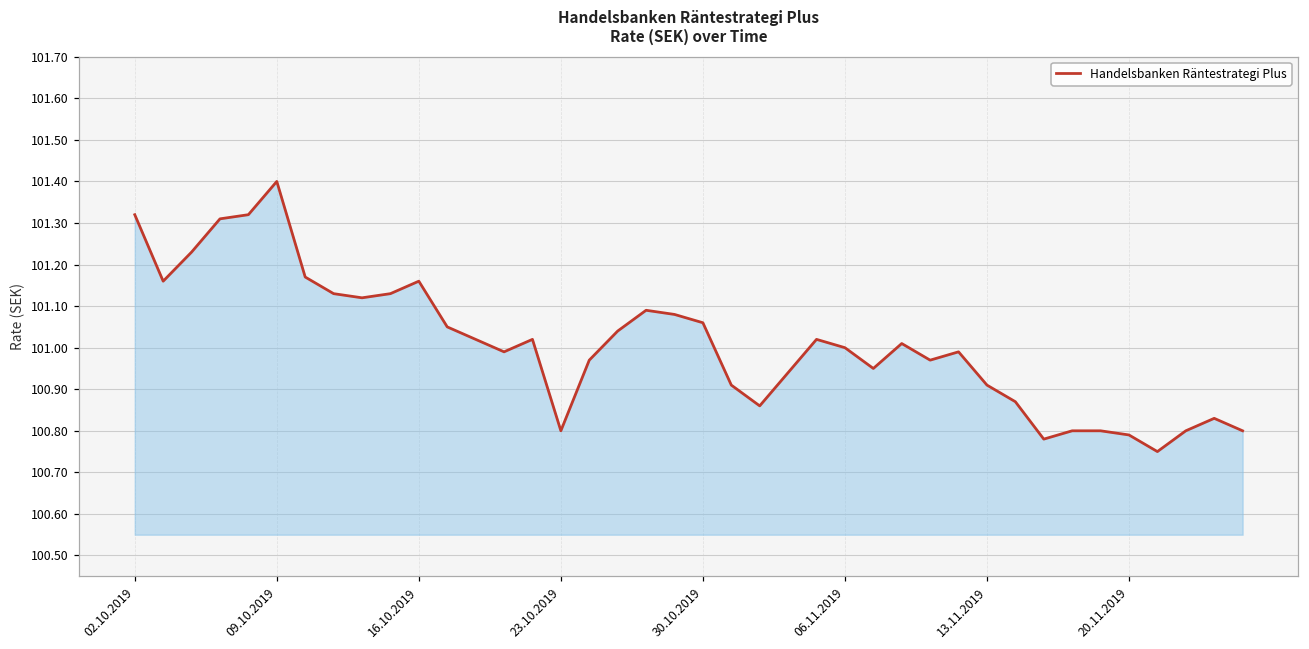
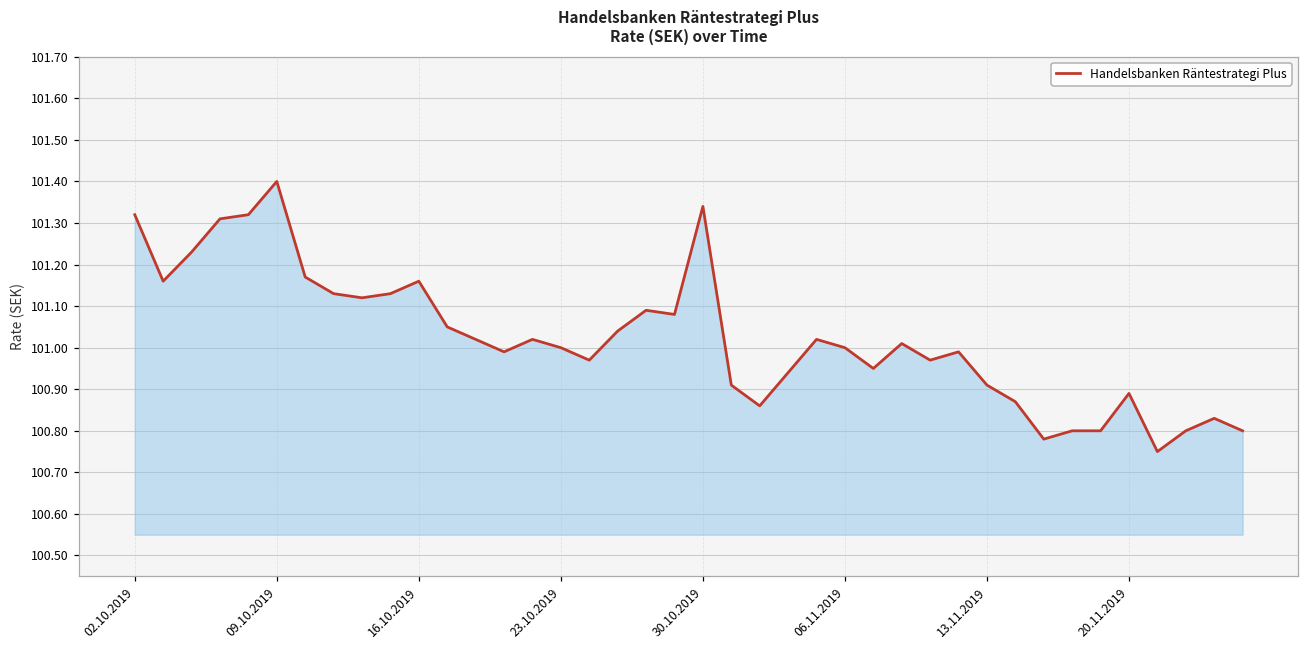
23.10.2019: 100.8 -> 101.0
30.10.2019: 101.06 -> 101.34
20.11.2019: 100.79 -> 100.89
